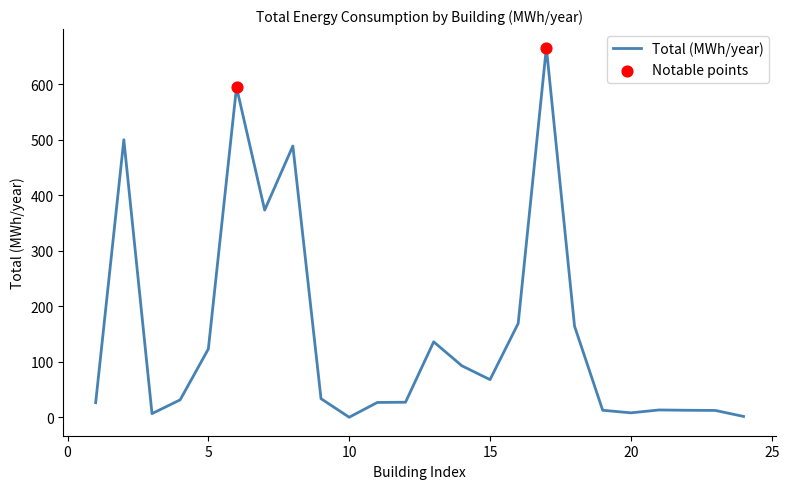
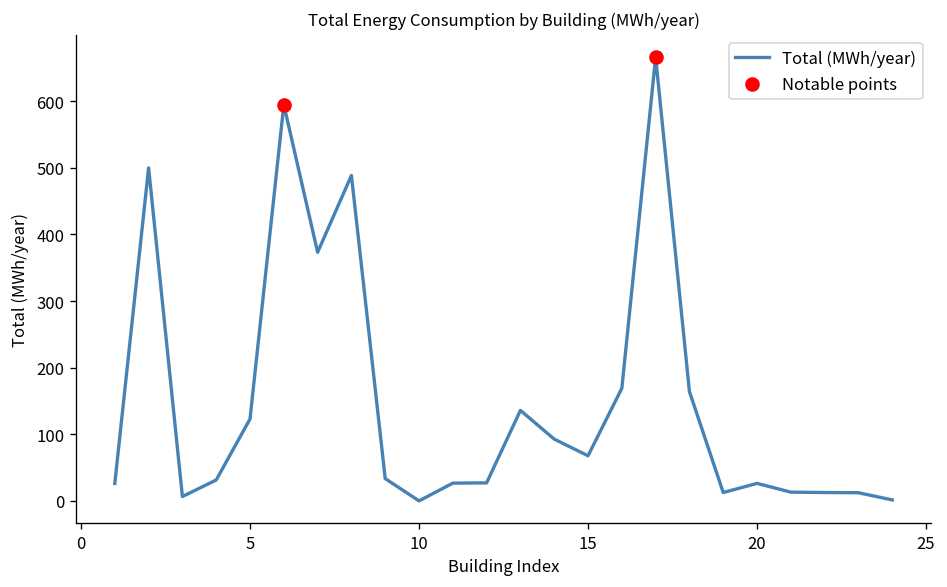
Total (MWh/year), 20: 10 -> 30
